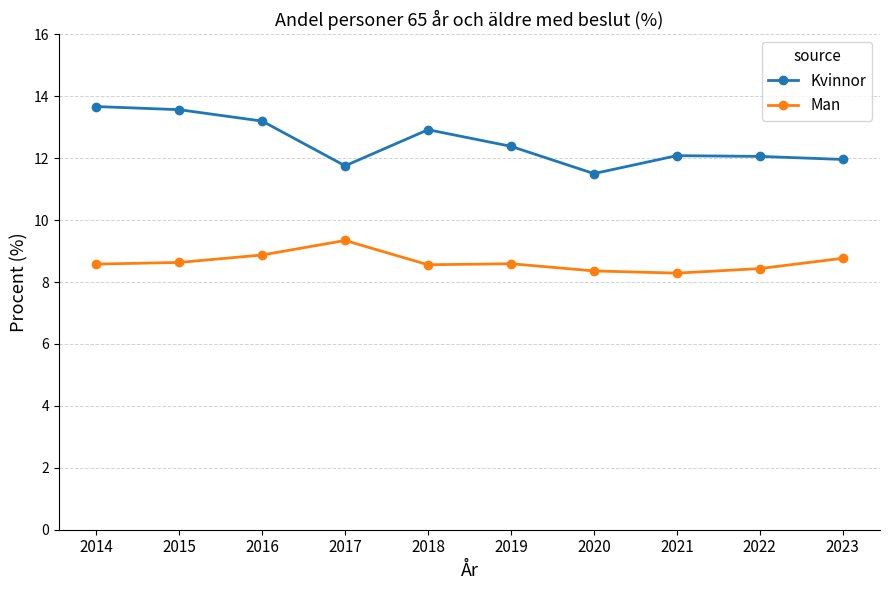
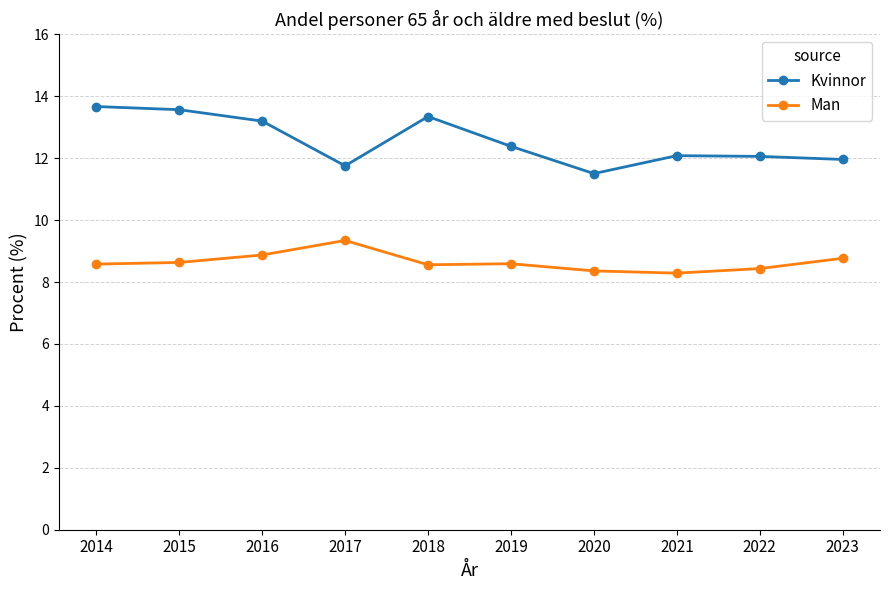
Kvinnor, 2018: 12.9 -> 13.3
